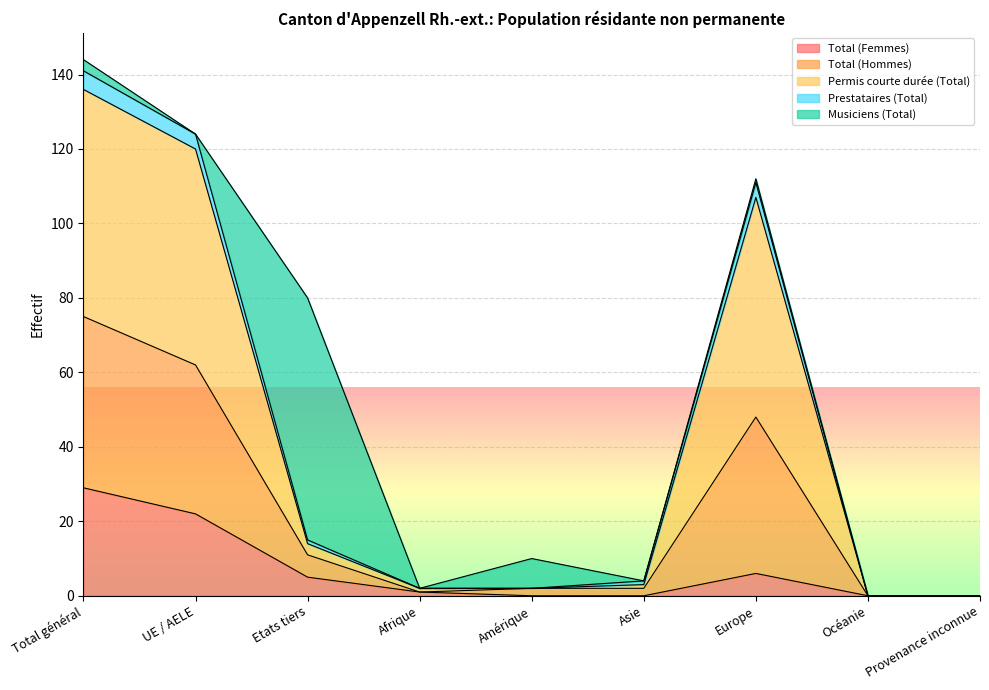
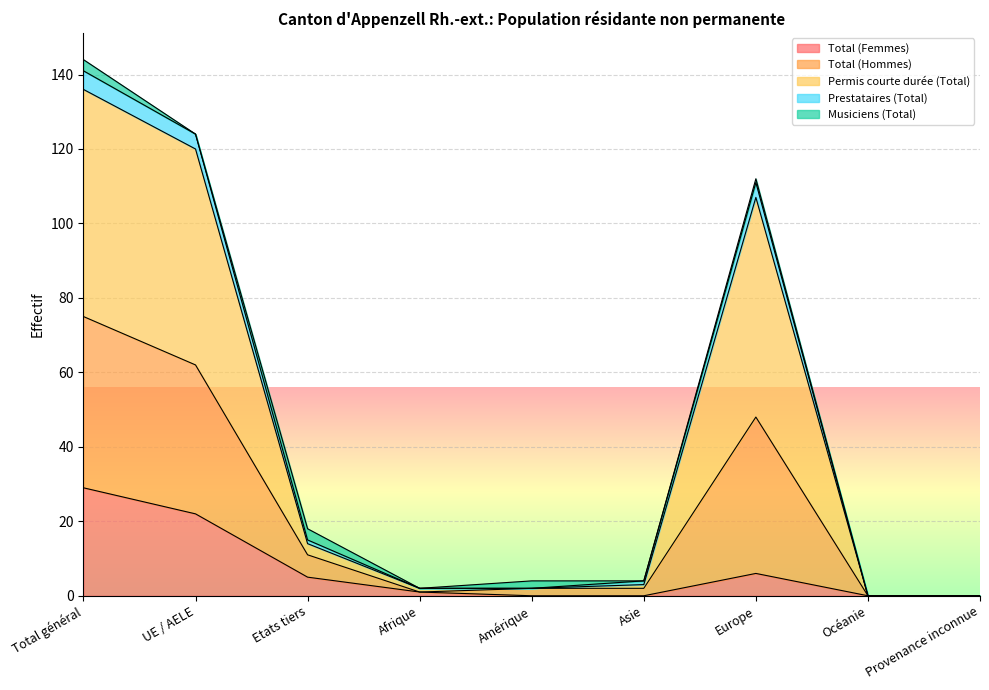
Musiciens (Total), Etats tiers: 65 -> 3
Musiciens (Total), Amérique: 8 -> 2
